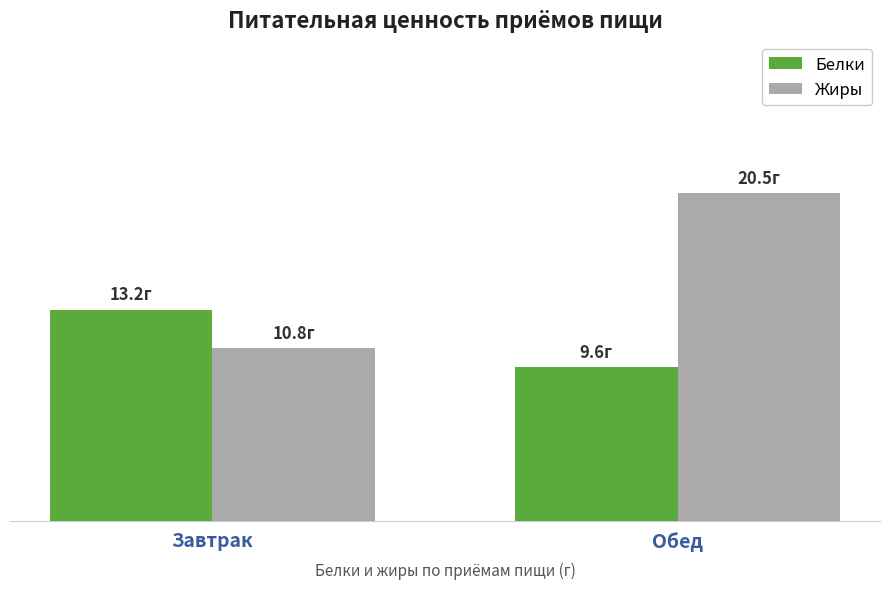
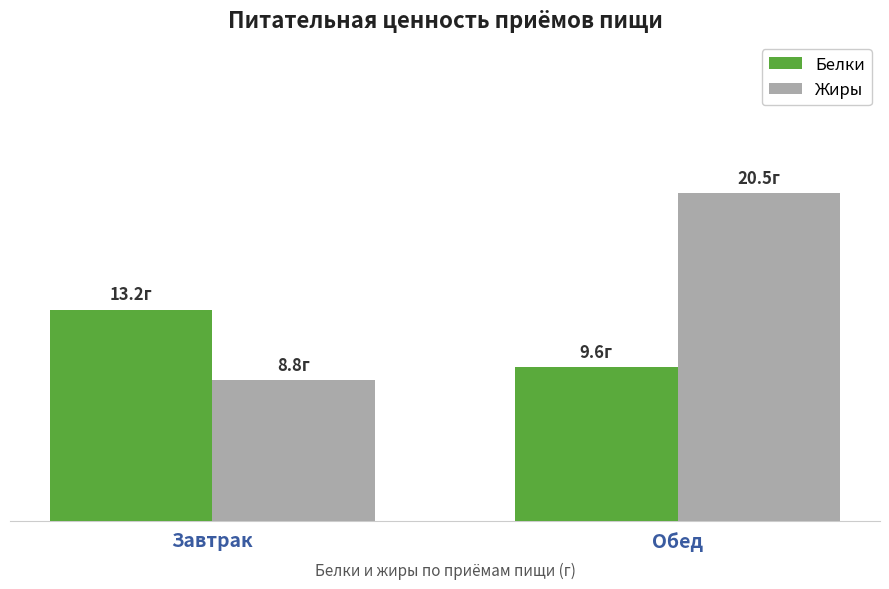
Жиры, Завтрак: 10.8г -> 8.8г
